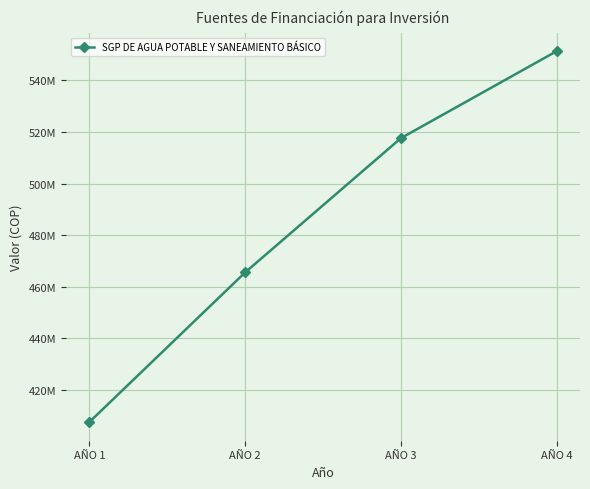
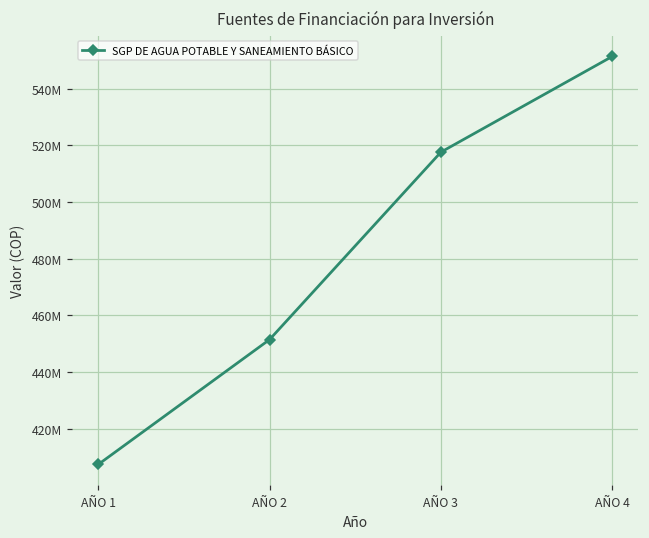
AÑO 2: 466000000 -> 452000000
